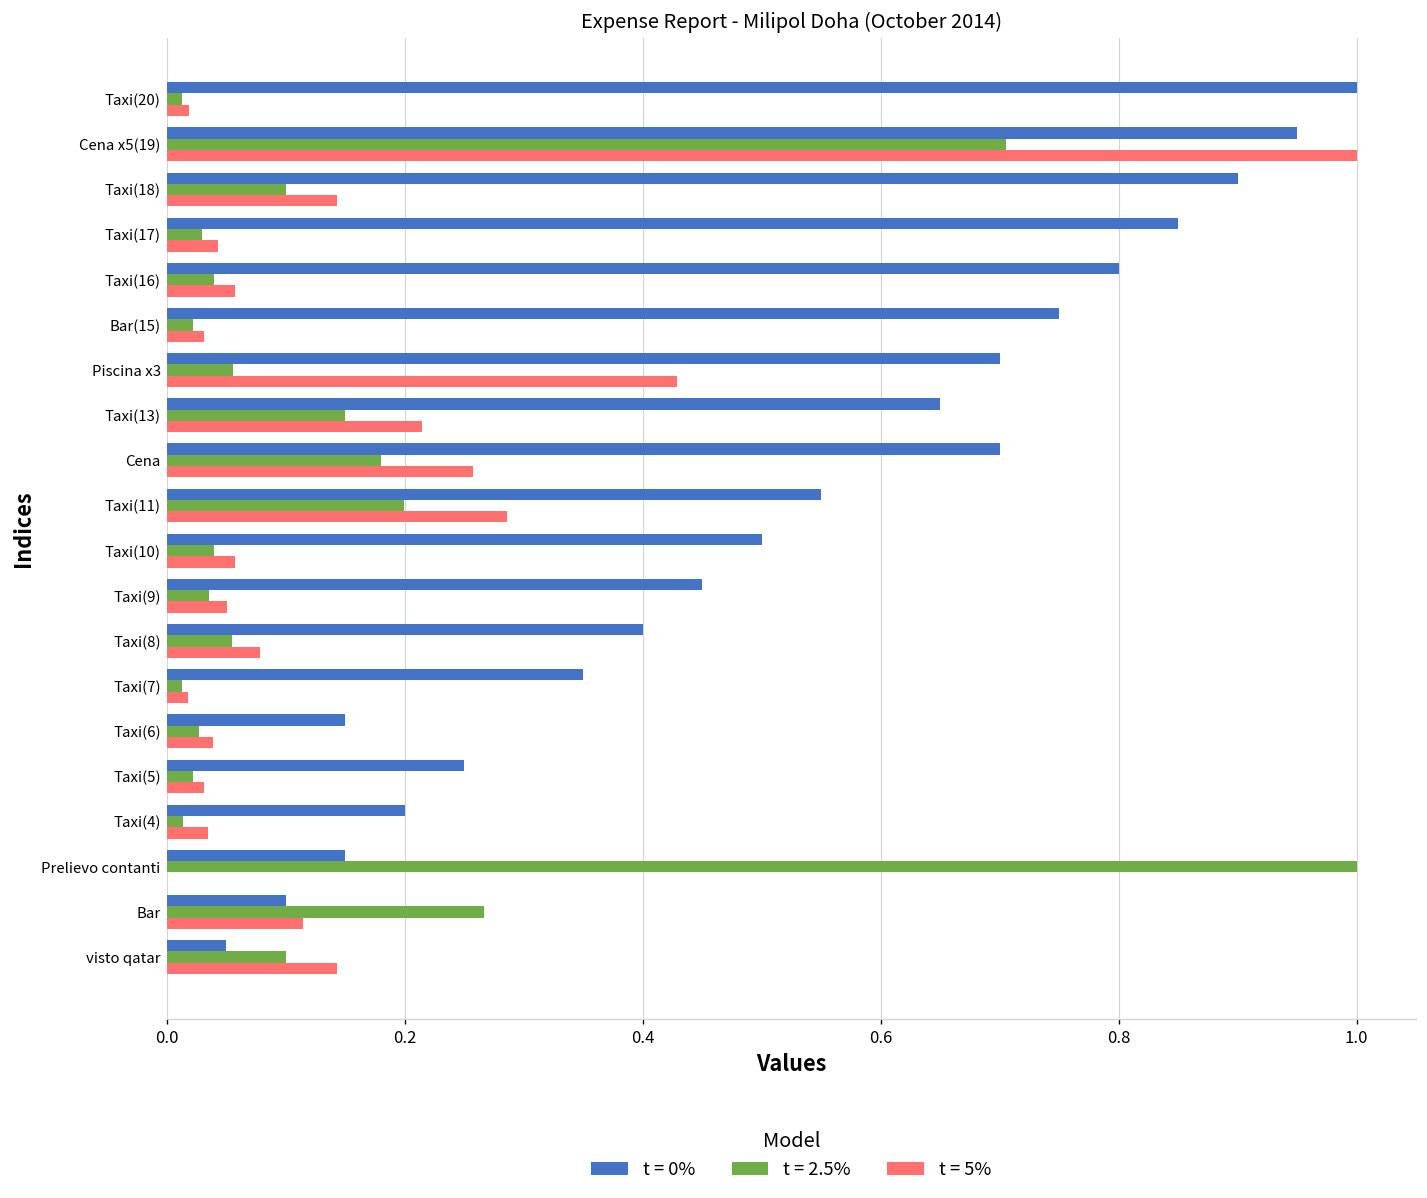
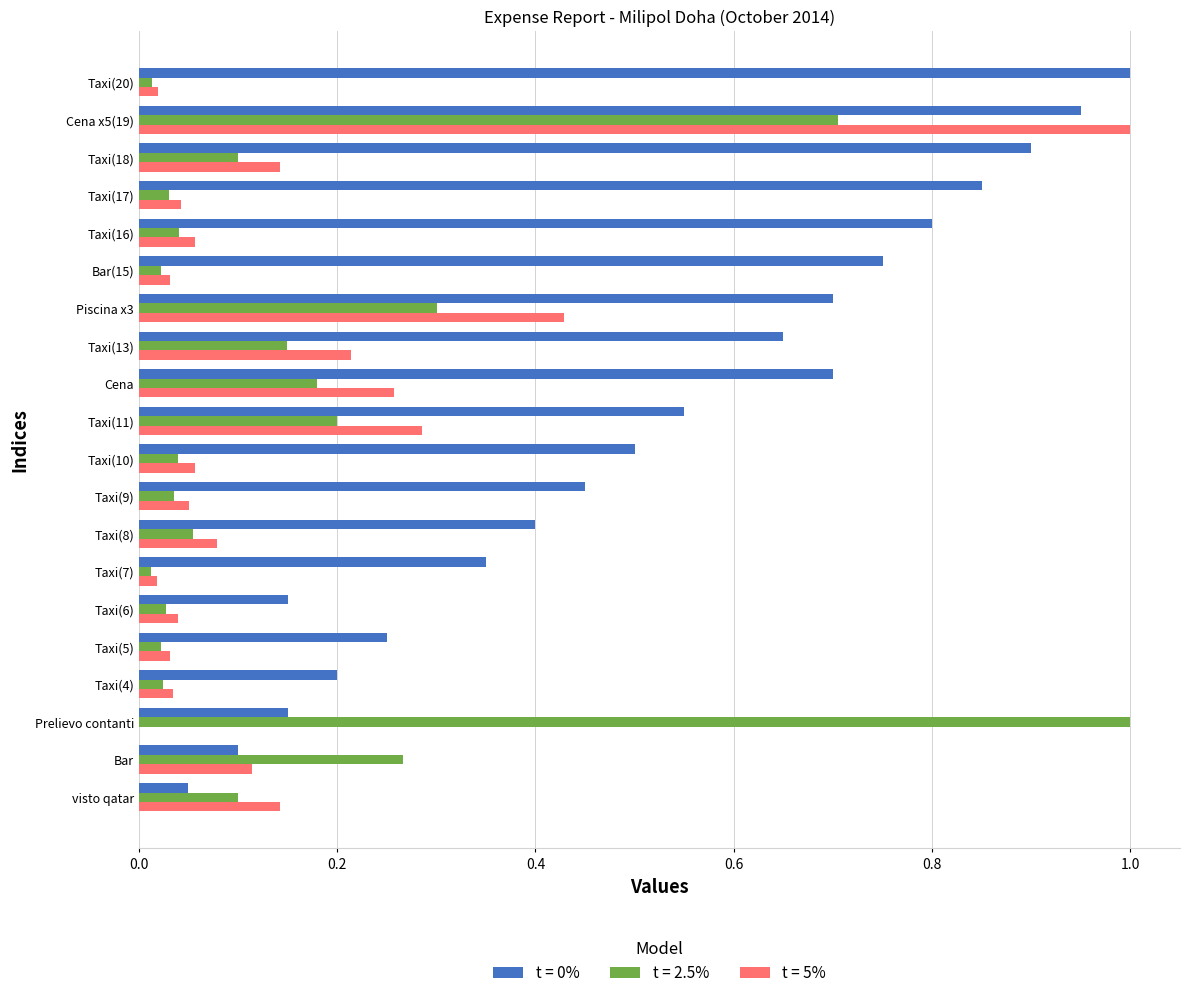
t = 2.5%, Piscina x3: 0.06 -> 0.30
t = 2.5%, Taxi(4): 0.01 -> 0.02
